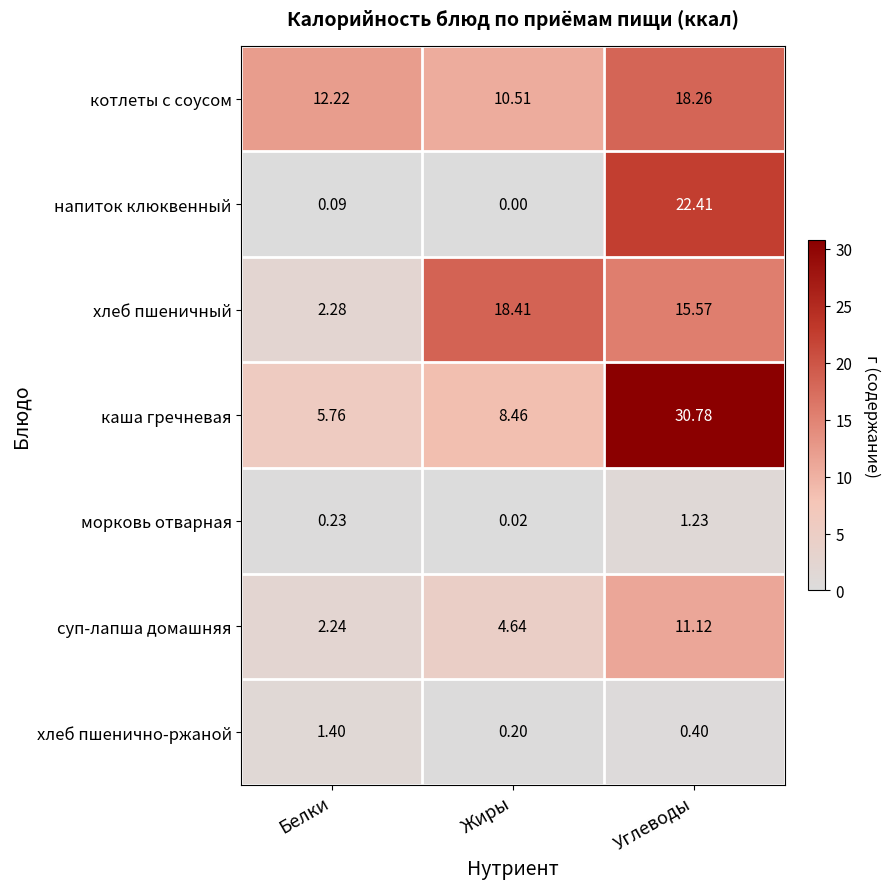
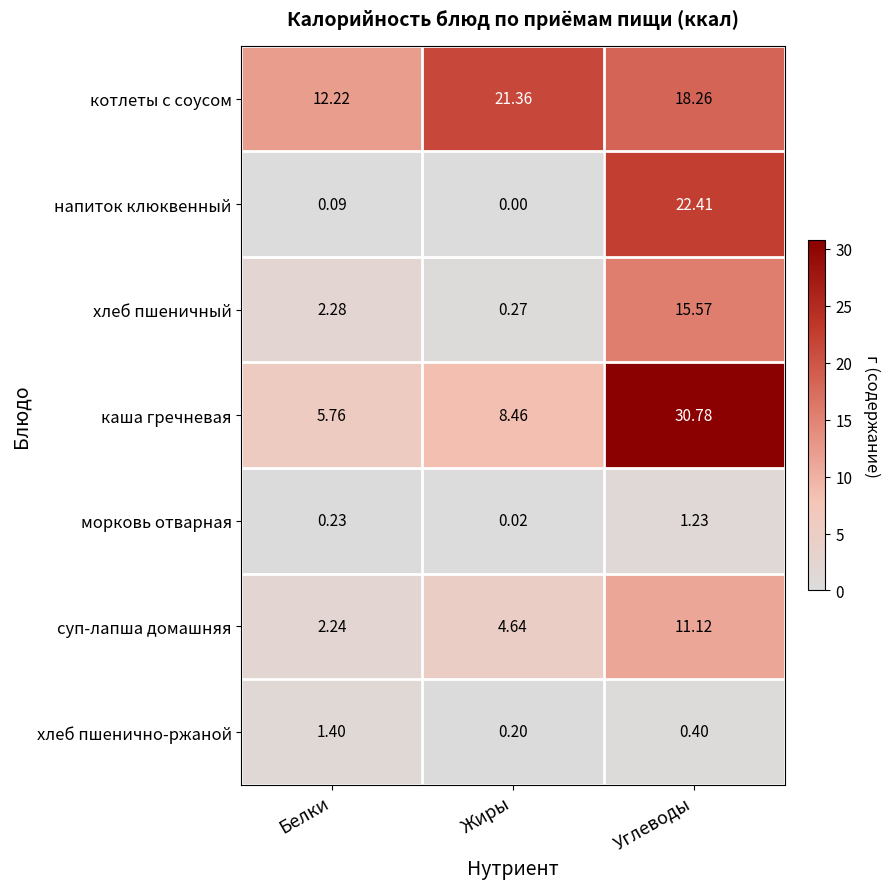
котлеты с соусом, Жиры: 10.51 -> 21.36
хлеб пшеничный, Жиры: 18.41 -> 0.27
